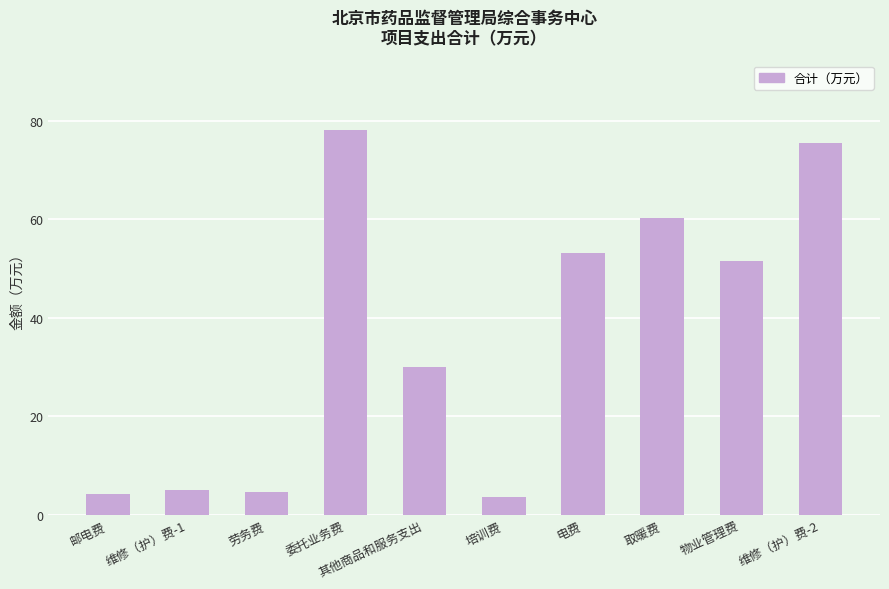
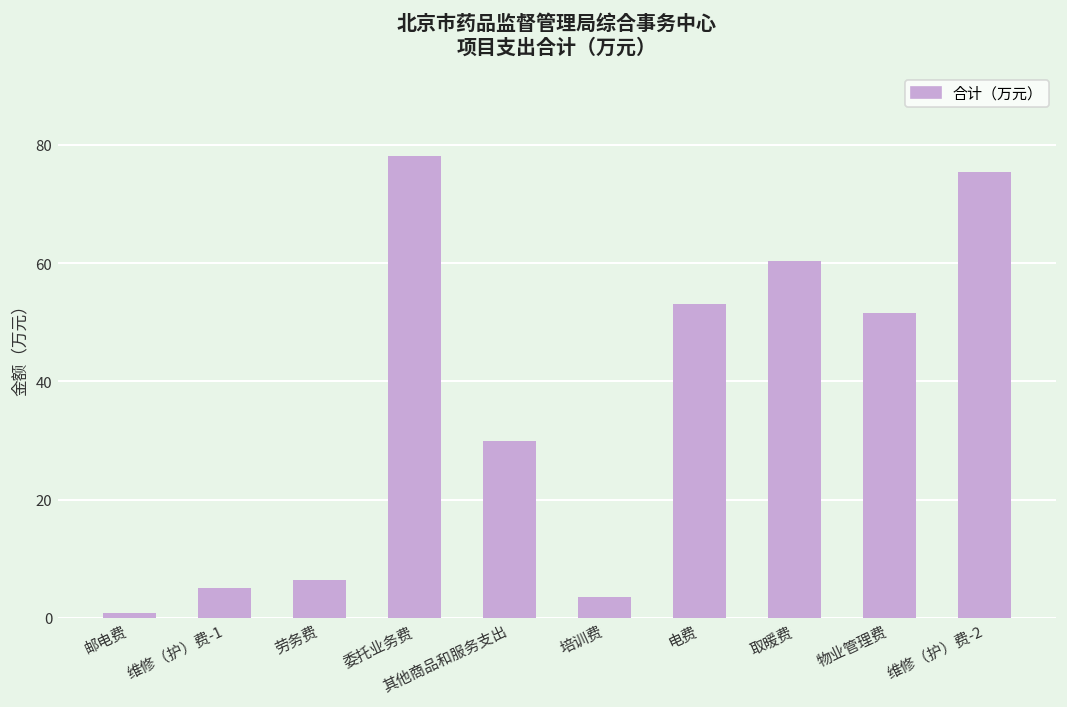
邮电费: 4 -> 1
劳务费: 5 -> 6
